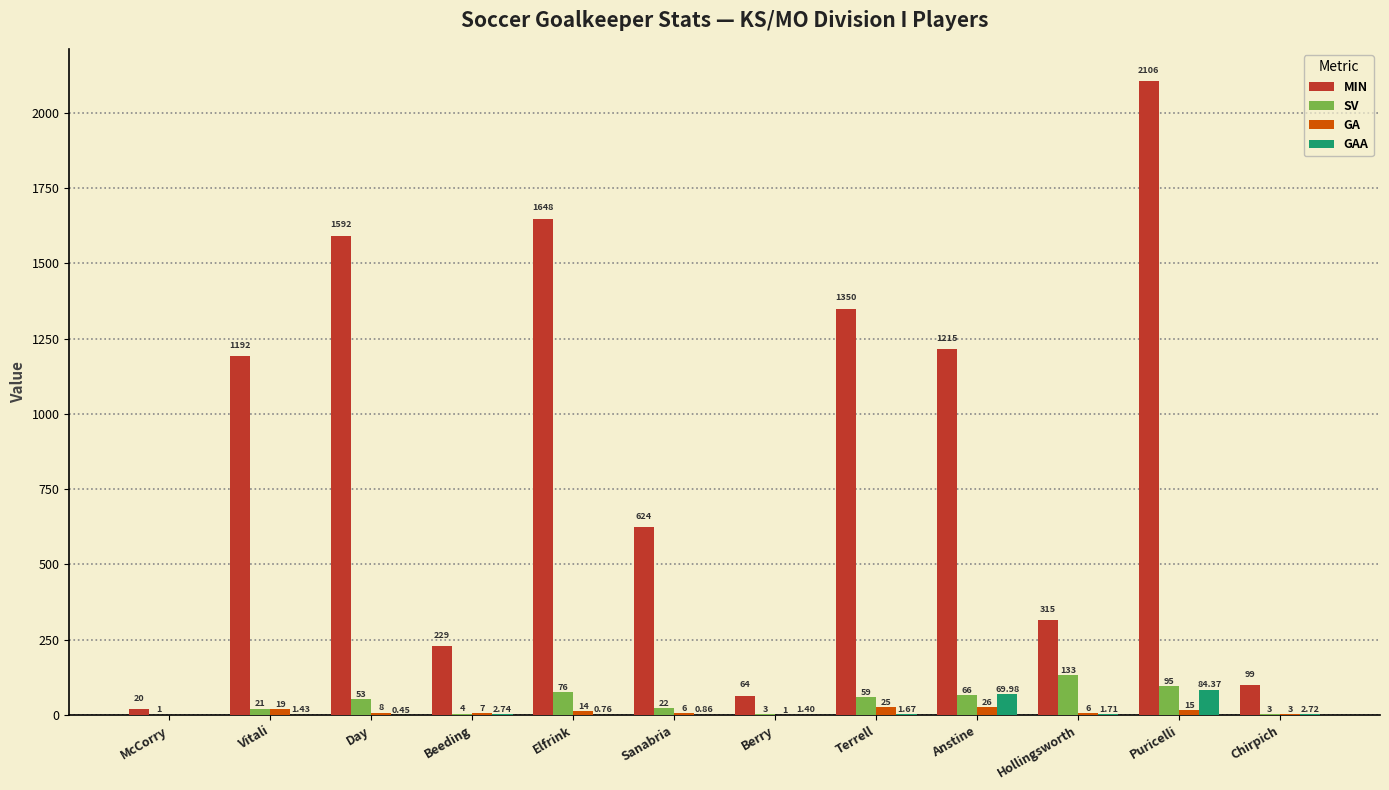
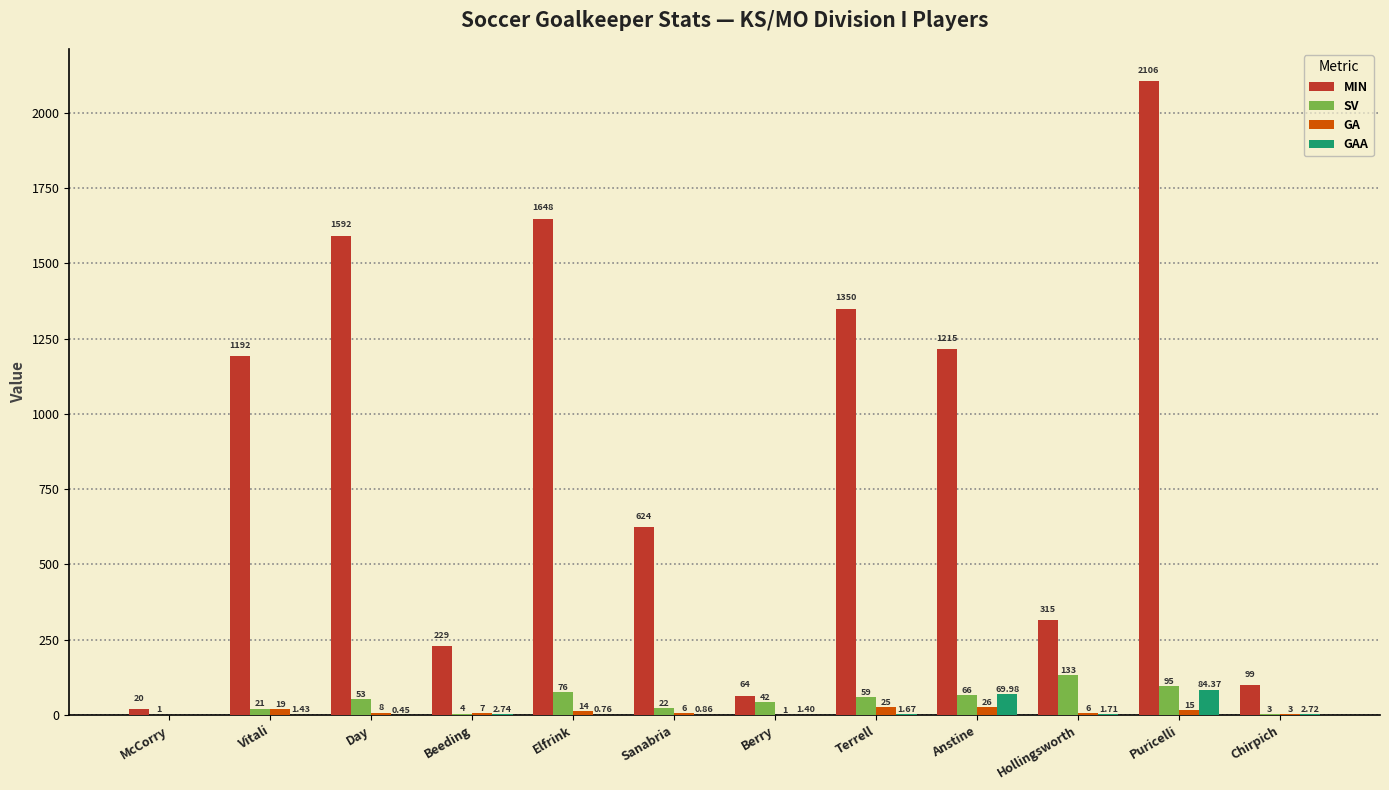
SV, Berry: 3 -> 42
